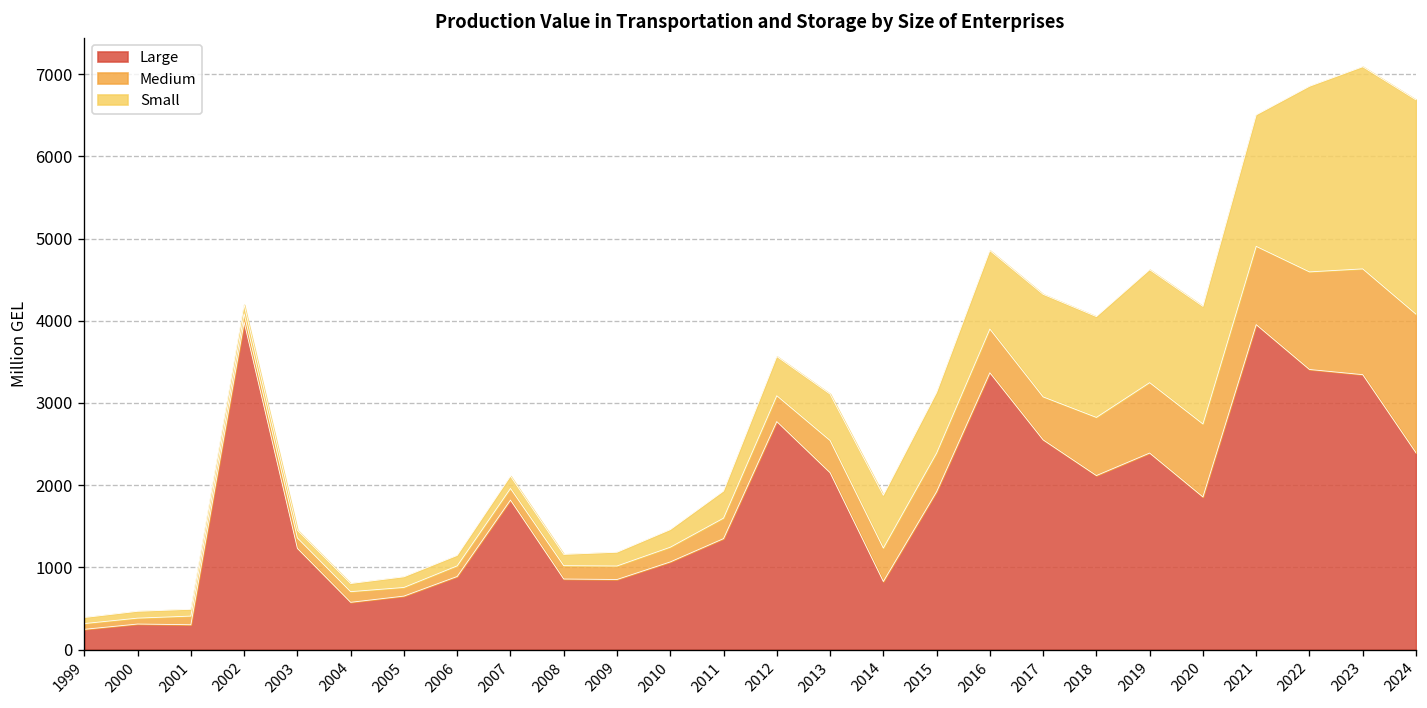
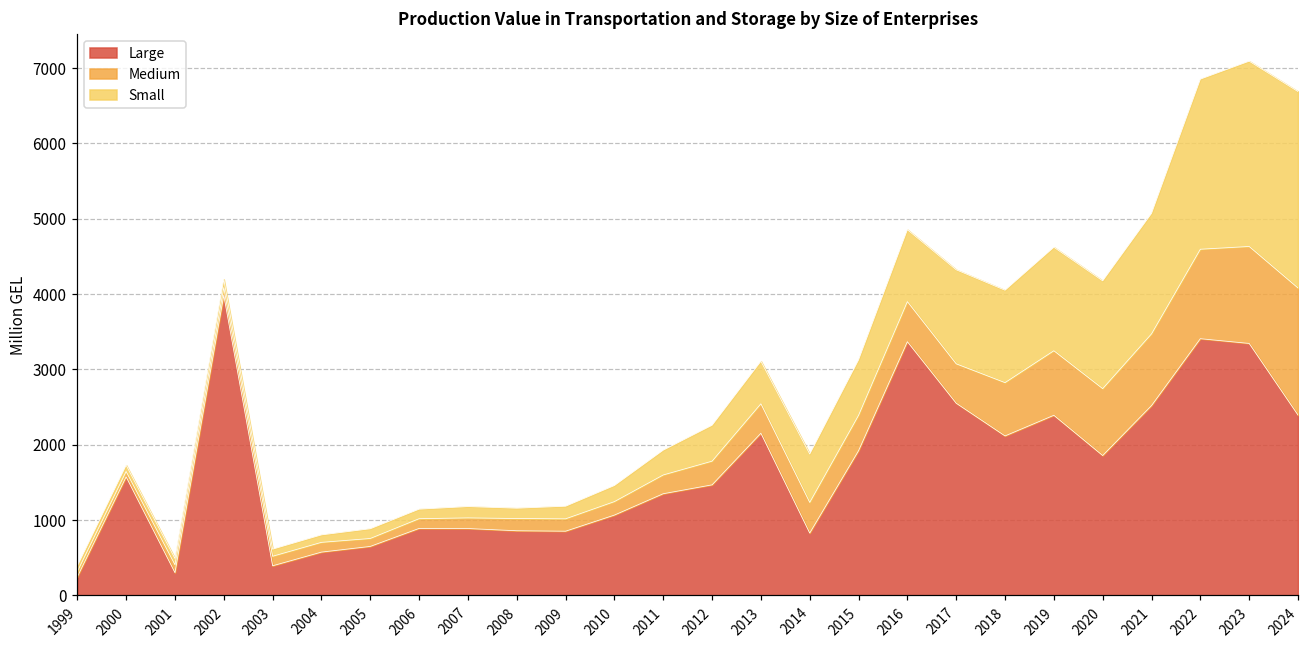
Large, 2000: 300 -> 1600
Large, 2003: 1200 -> 400
Large, 2007: 1800 -> 900
Large, 2012: 2800 -> 1500
Large, 2021: 4000 -> 2500
